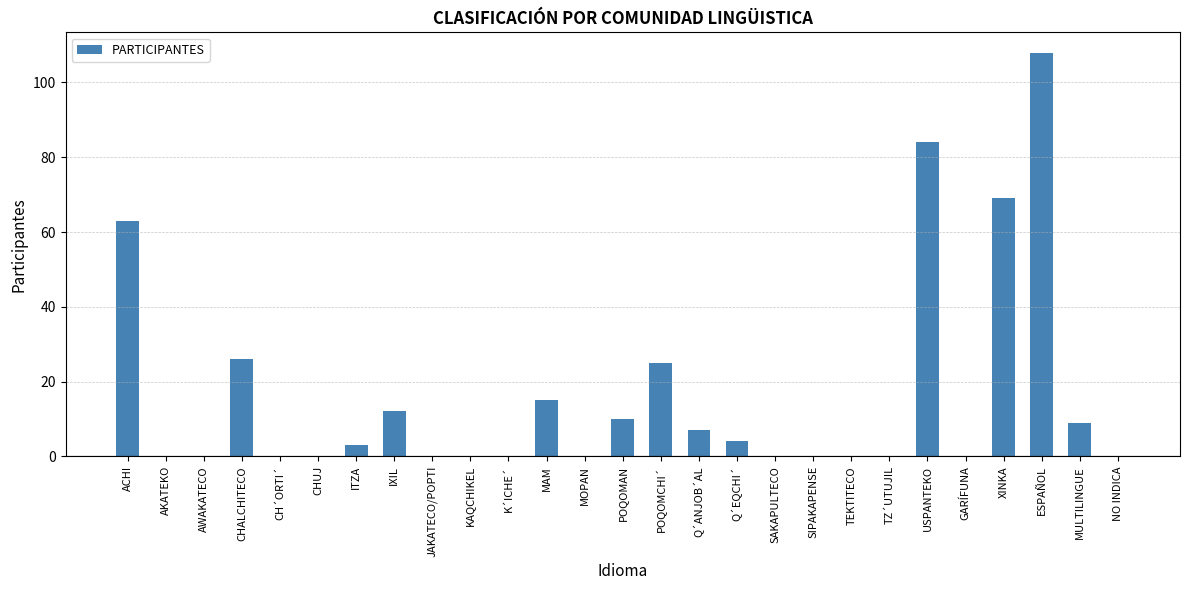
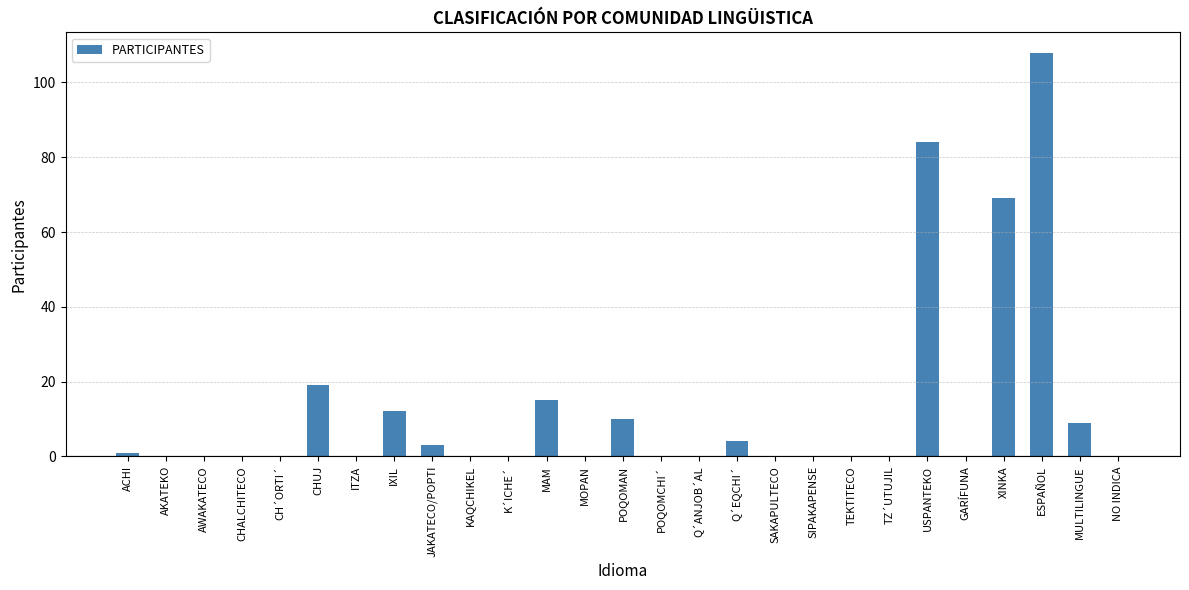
ACHI: 63 -> 1
CHALCHITECO: 26 -> 0
CHUJ: 0 -> 19
ITZA: 3 -> 0
JAKATECO/POPTI: 0 -> 3
POQOMCHI´: 25 -> 0
Q´ANJOB´AL: 7 -> 0
